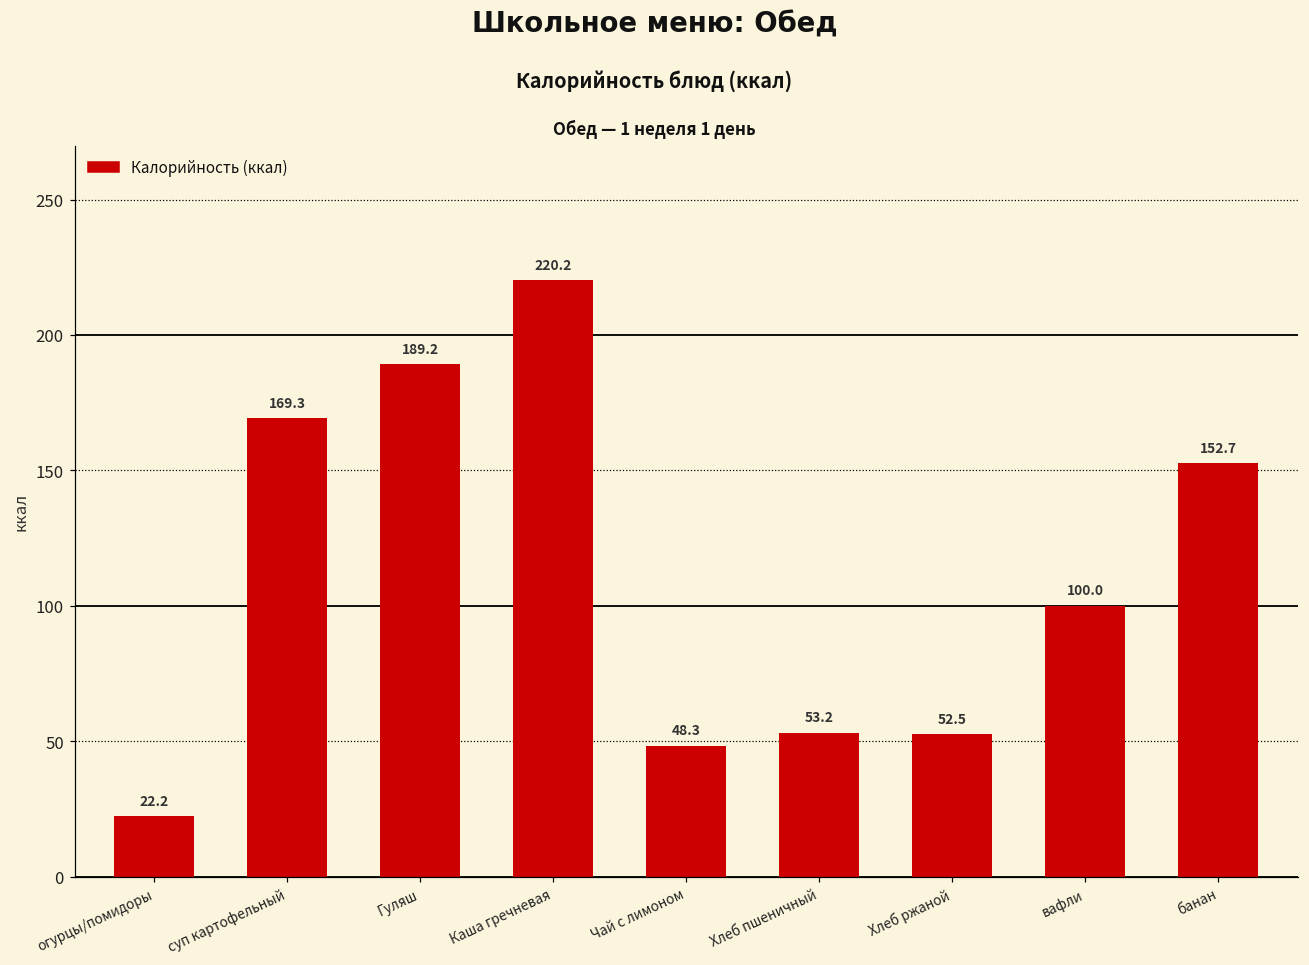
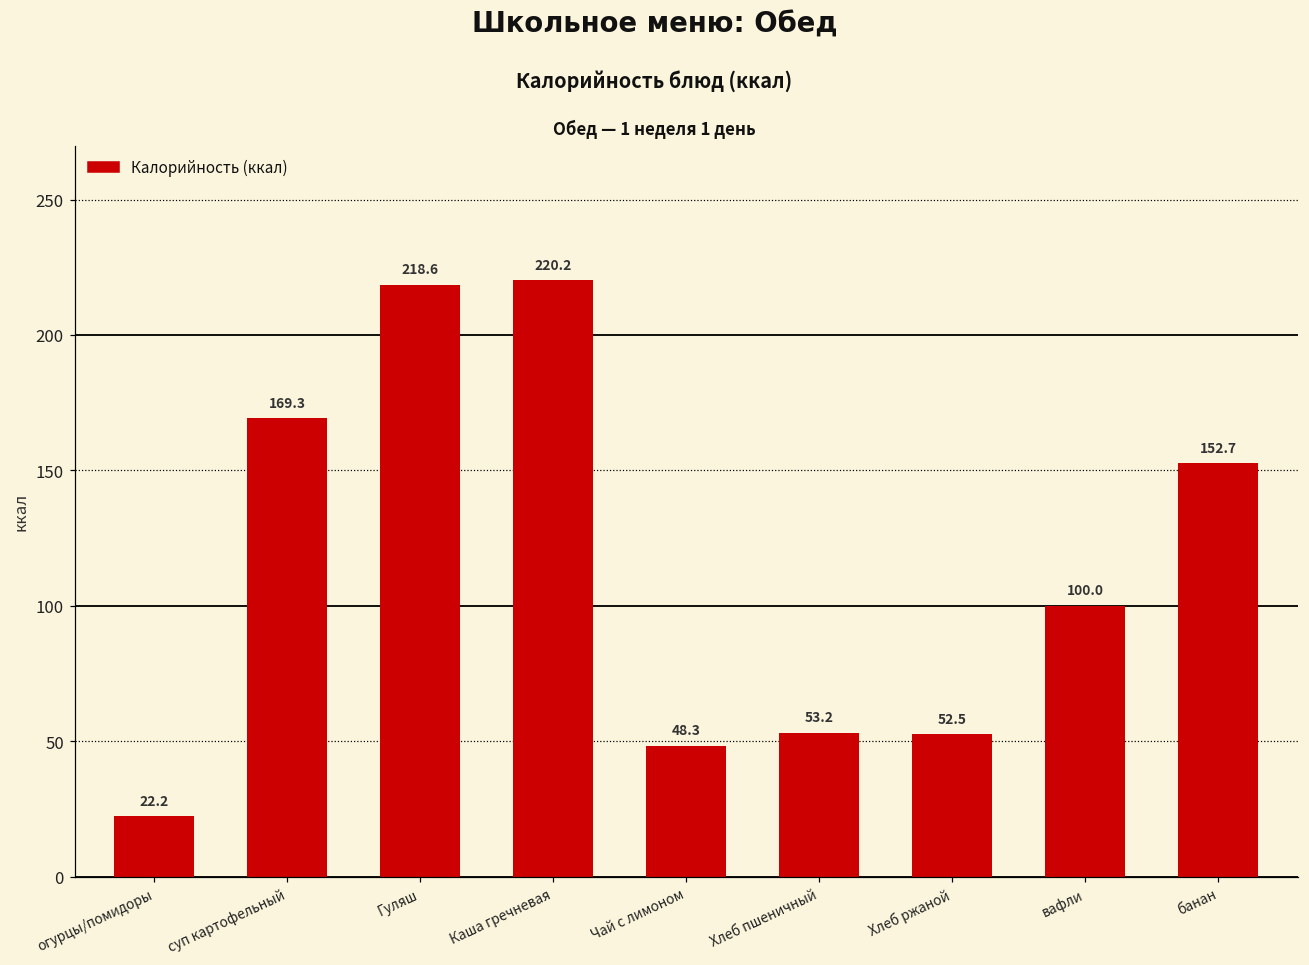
Гуляш: 189.2 -> 218.6
